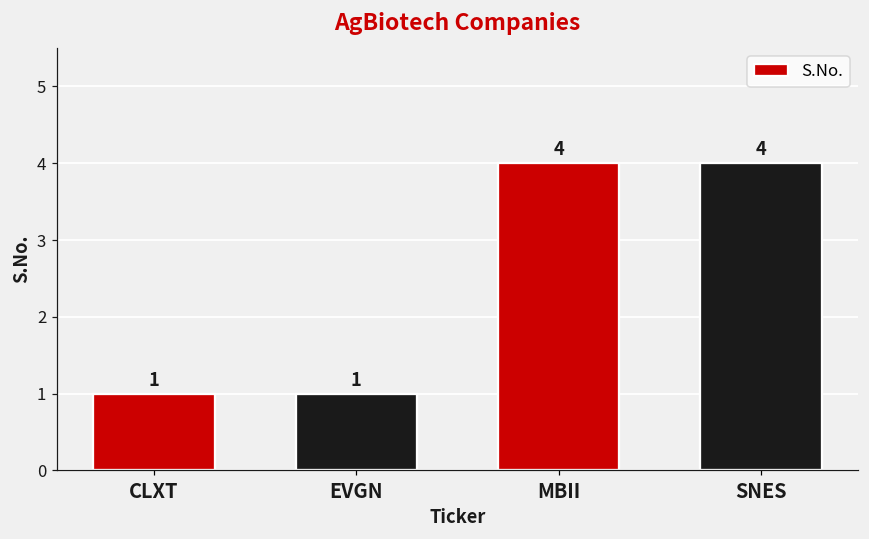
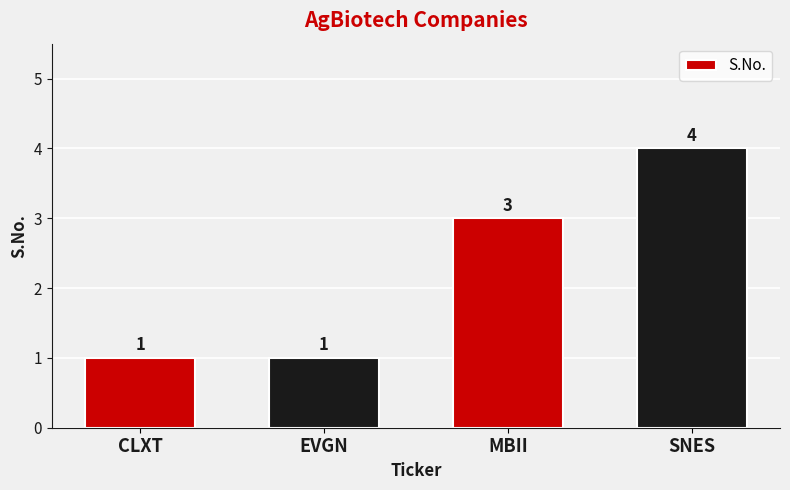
MBII: 4 -> 3
